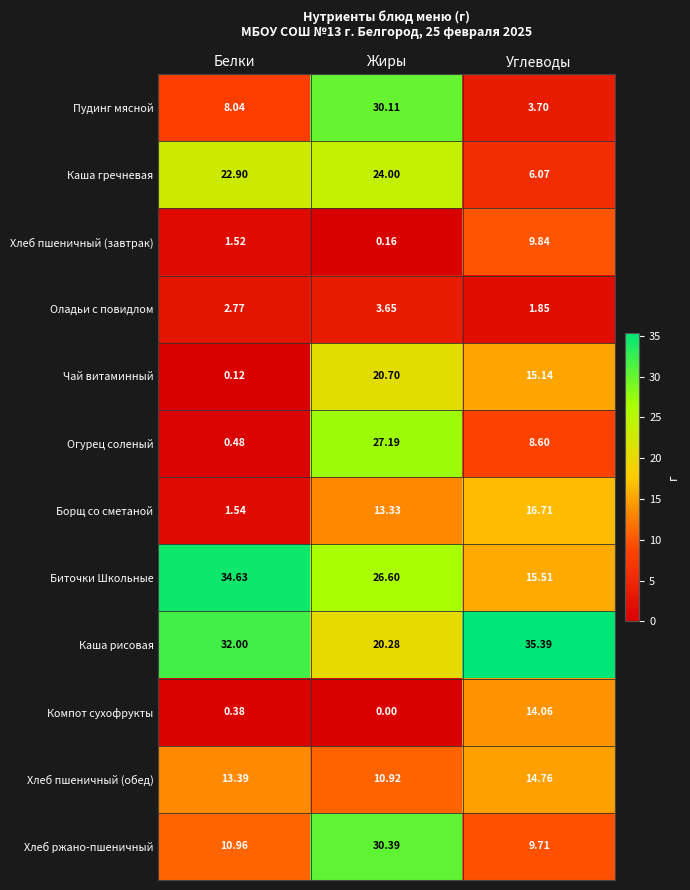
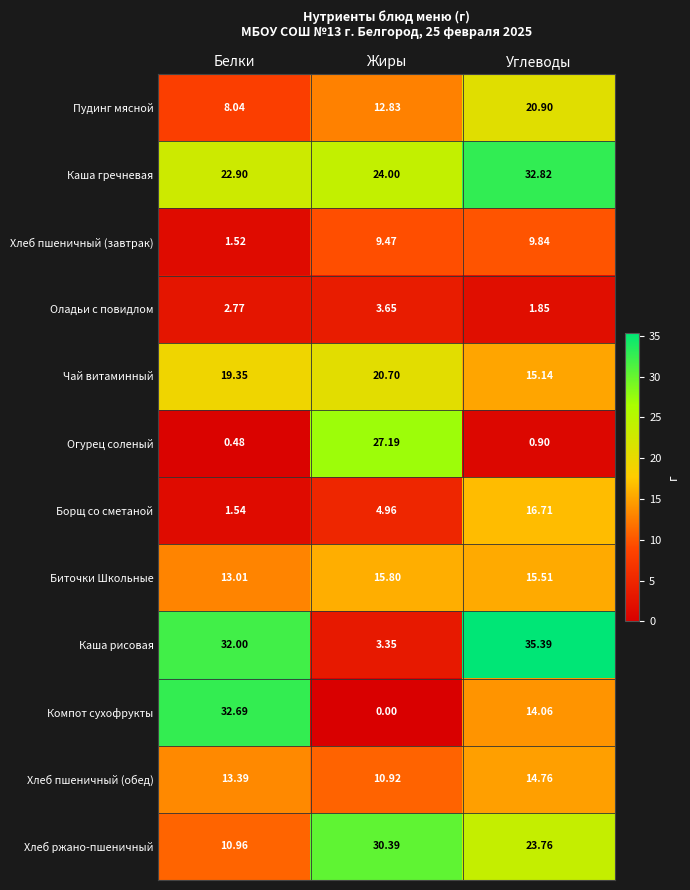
Пудинг мясной, Жиры: 30.11 -> 12.83
Пудинг мясной, Углеводы: 3.70 -> 20.90
Каша гречневая, Углеводы: 6.07 -> 32.82
Хлеб пшеничный (завтрак), Жиры: 0.16 -> 9.47
Чай витаминный, Белки: 0.12 -> 19.35
Огурец соленый, Углеводы: 8.60 -> 0.90
Борщ со сметаной, Жиры: 13.33 -> 4.96
Биточки Школьные, Белки: 34.63 -> 13.01
Биточки Школьные, Жиры: 26.60 -> 15.80
Каша рисовая, Жиры: 20.28 -> 3.35
Компот сухофрукты, Белки: 0.38 -> 32.69
Хлеб ржано-пшеничный, Углеводы: 9.71 -> 23.76
